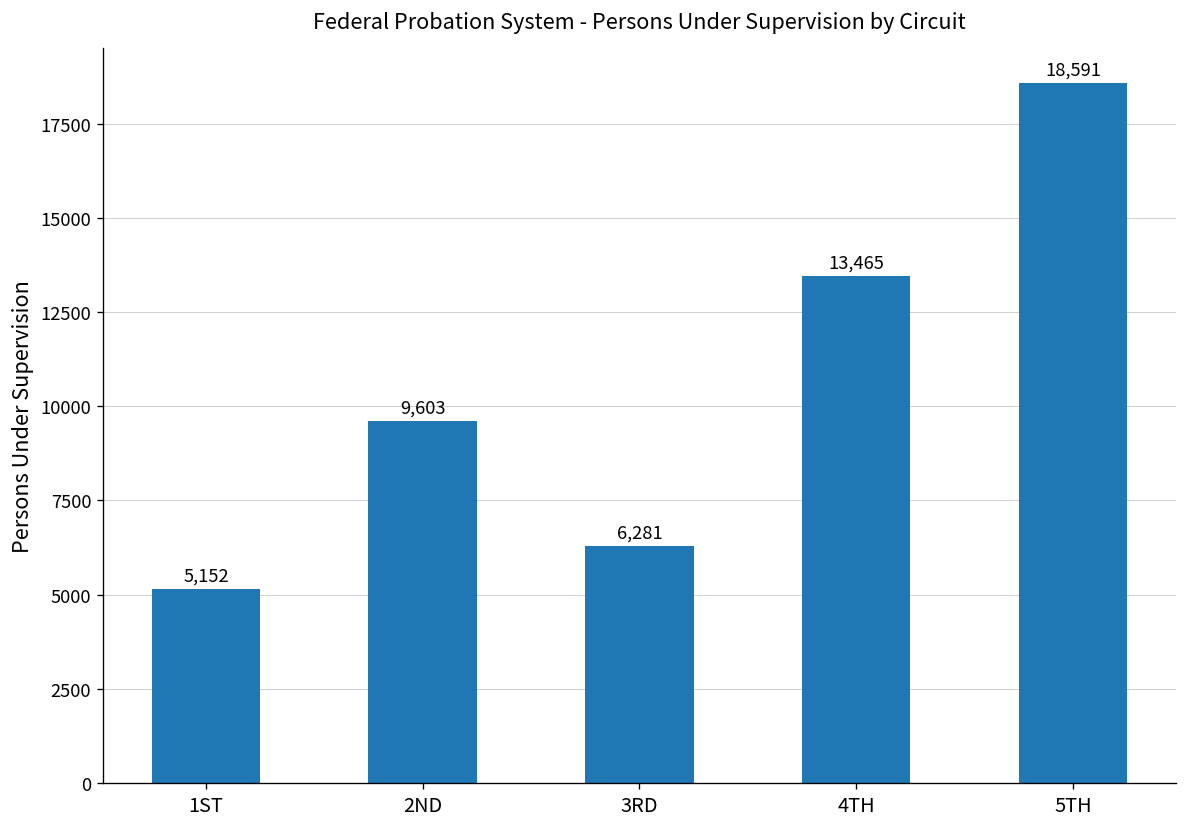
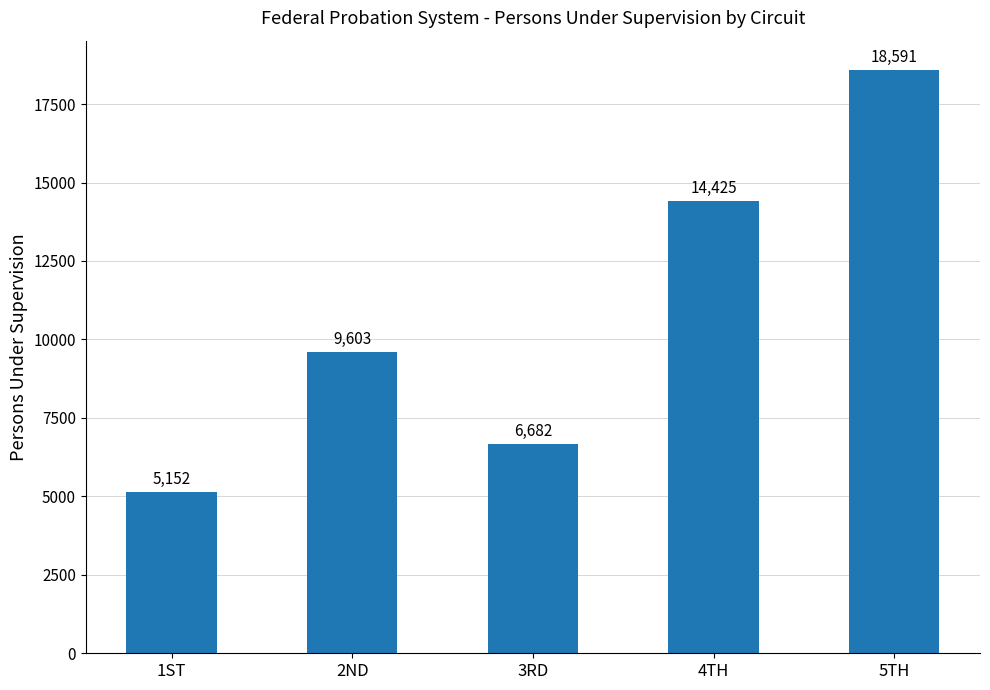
3RD: 6,281 -> 6,682
4TH: 13,465 -> 14,425
